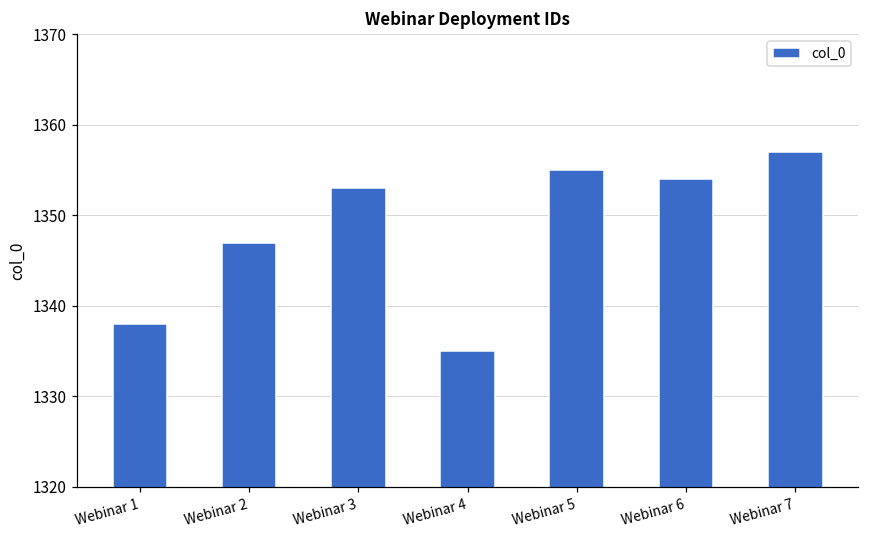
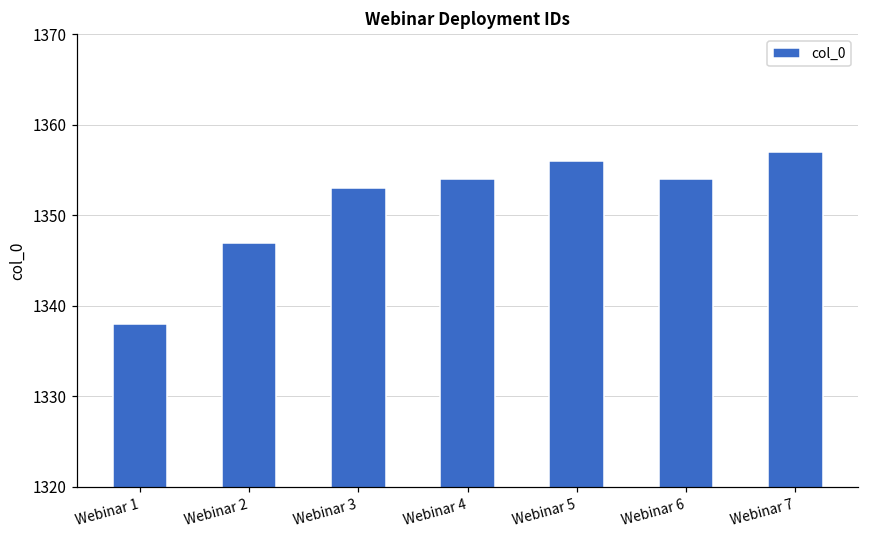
Webinar 4: 1335 -> 1354
Webinar 5: 1355 -> 1356
